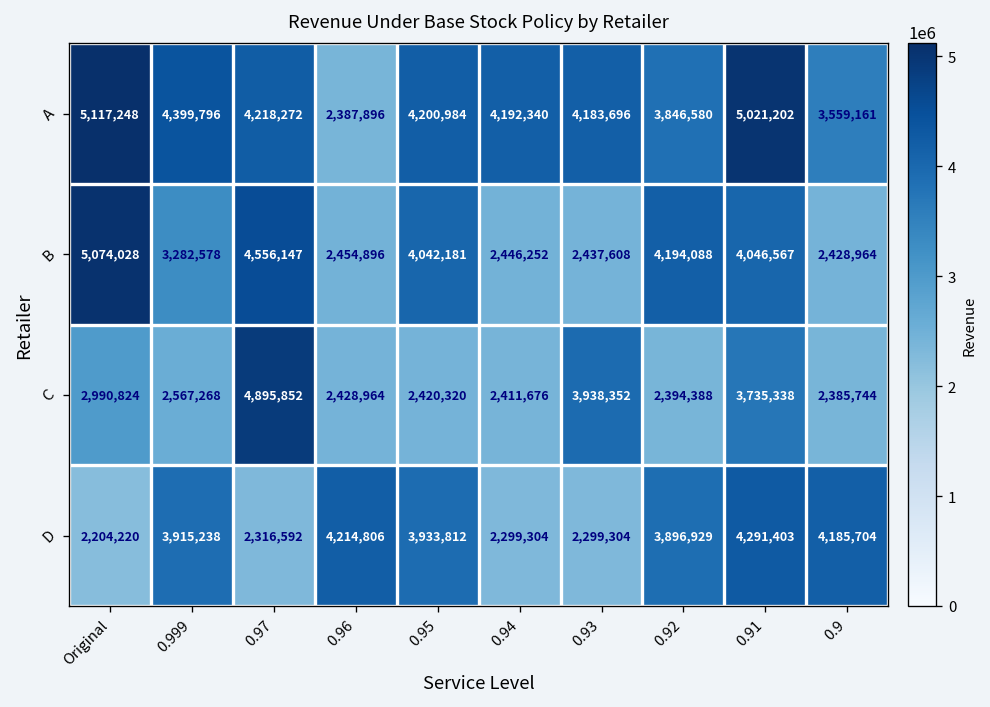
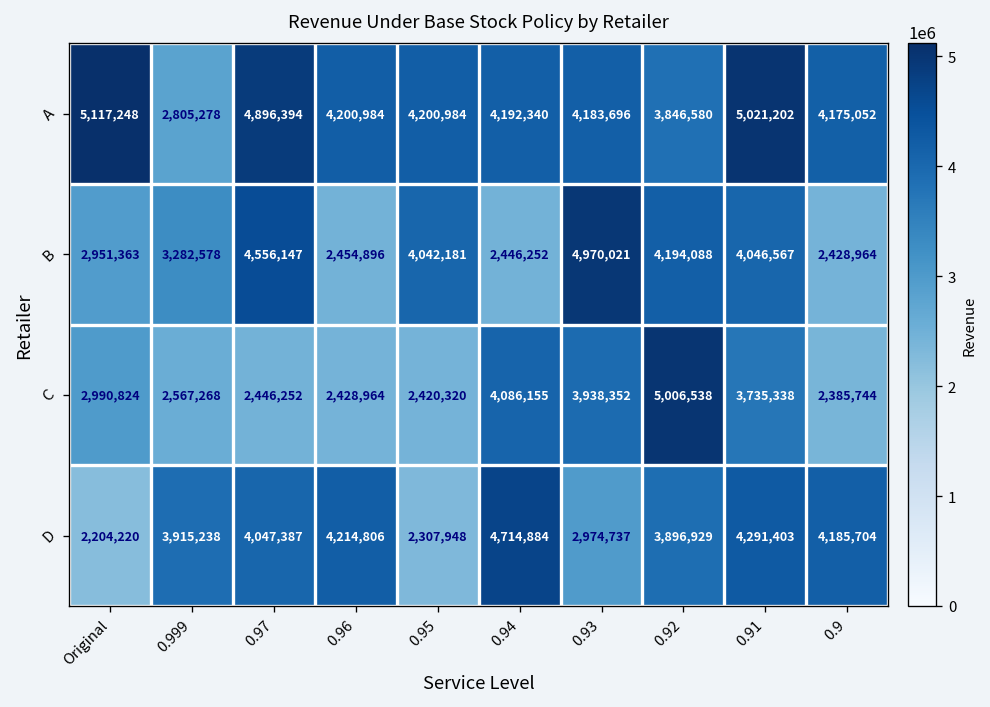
A, 0.999: 4,399,796 -> 2,805,278
A, 0.97: 4,218,272 -> 4,896,394
A, 0.96: 2,387,896 -> 4,200,984
A, 0.9: 3,559,161 -> 4,175,052
B, Original: 5,074,028 -> 2,951,363
B, 0.93: 2,437,608 -> 4,970,021
C, 0.97: 4,895,852 -> 2,446,252
C, 0.94: 2,411,676 -> 4,086,155
C, 0.92: 2,394,388 -> 5,006,538
D, 0.97: 2,316,592 -> 4,047,387
D, 0.95: 3,933,812 -> 2,307,948
D, 0.94: 2,299,304 -> 4,714,884
D, 0.93: 2,299,304 -> 2,974,737
